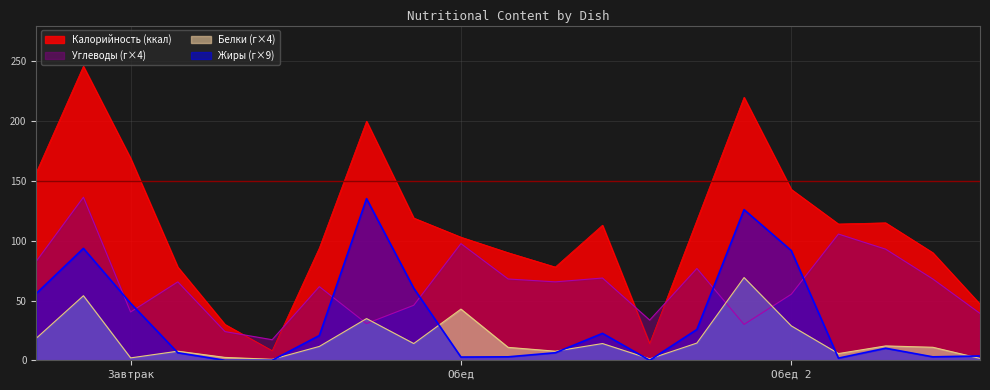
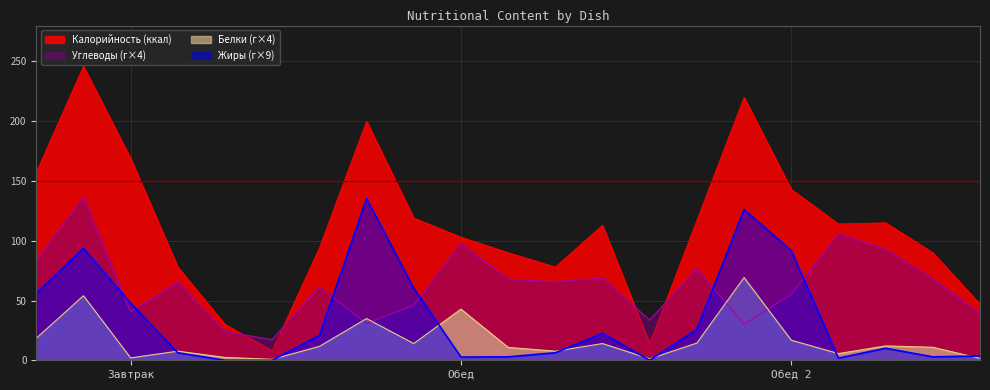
Белки (г×4), Обед 2: 29 -> 17
